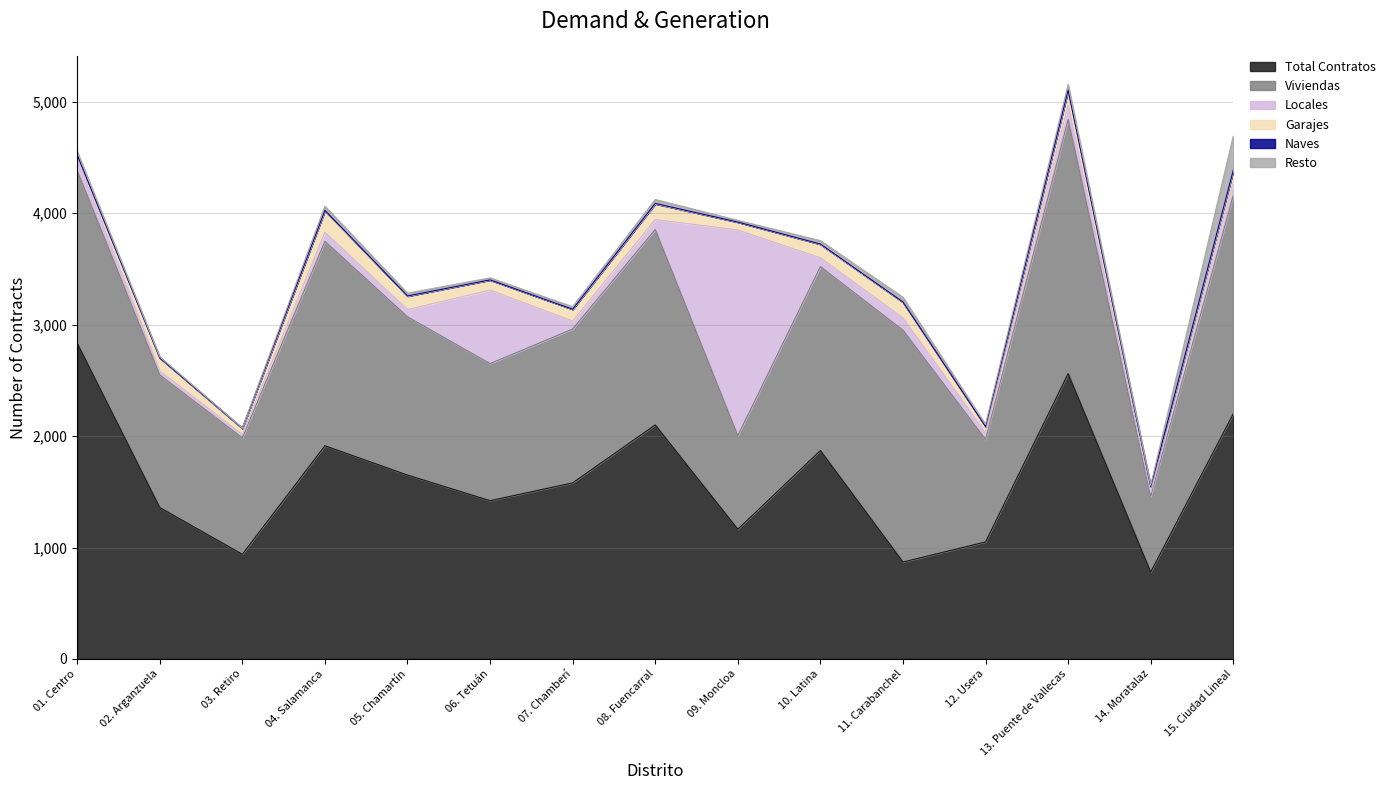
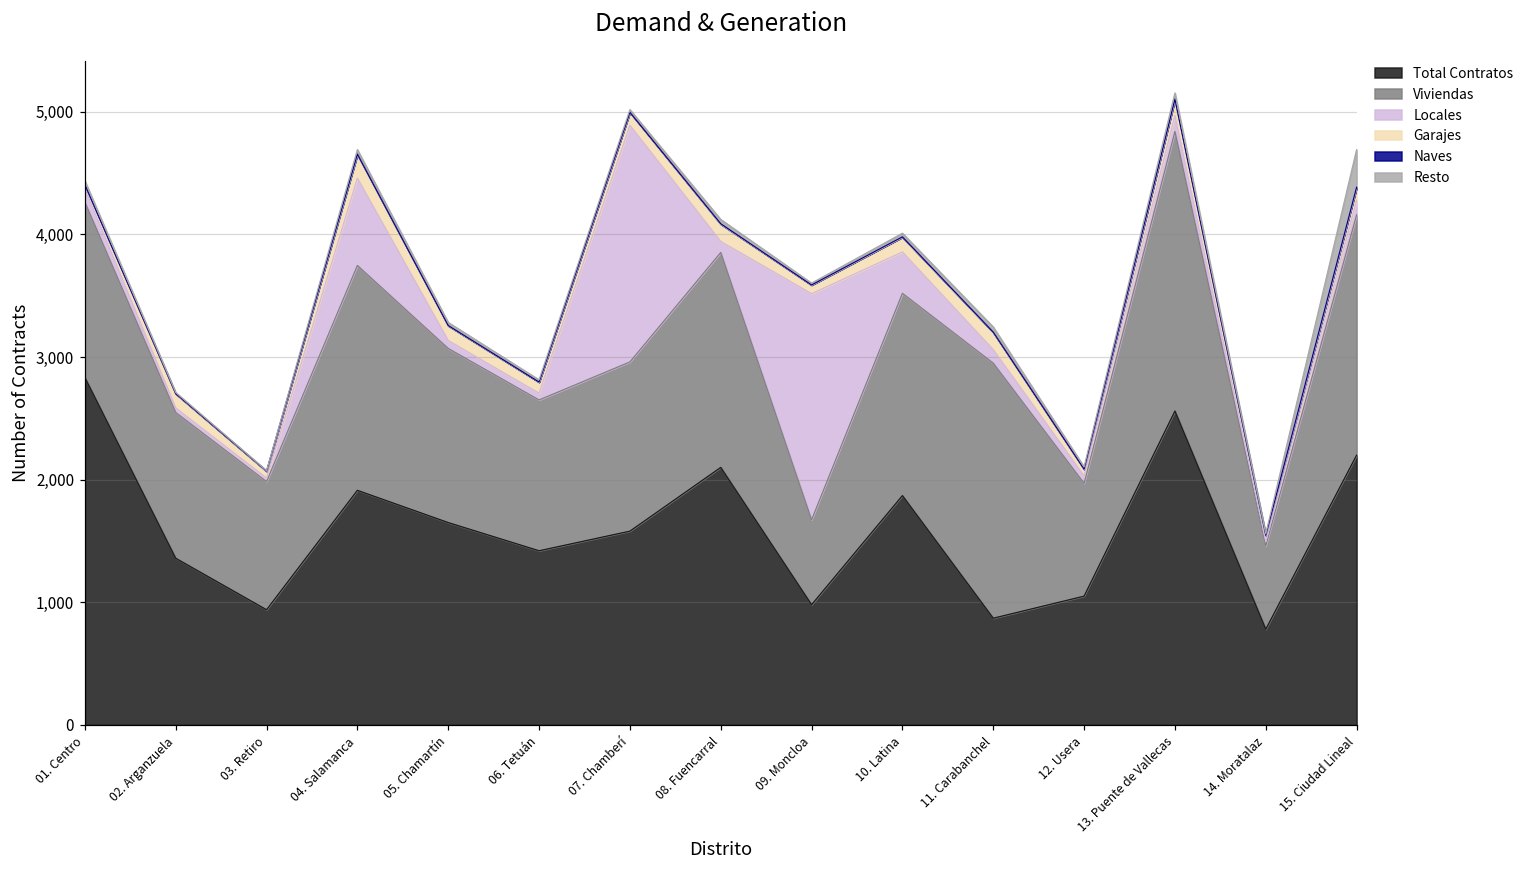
Viviendas, 01. Centro: 1,550 -> 1,430
Locales, 04. Salamanca: 80 -> 710
Locales, 06. Tetuán: 660 -> 60
Locales, 07. Chamberí: 70 -> 1,930
Total Contratos, 09. Moncloa: 1,160 -> 980
Viviendas, 09. Moncloa: 840 -> 690
Locales, 10. Latina: 80 -> 340
